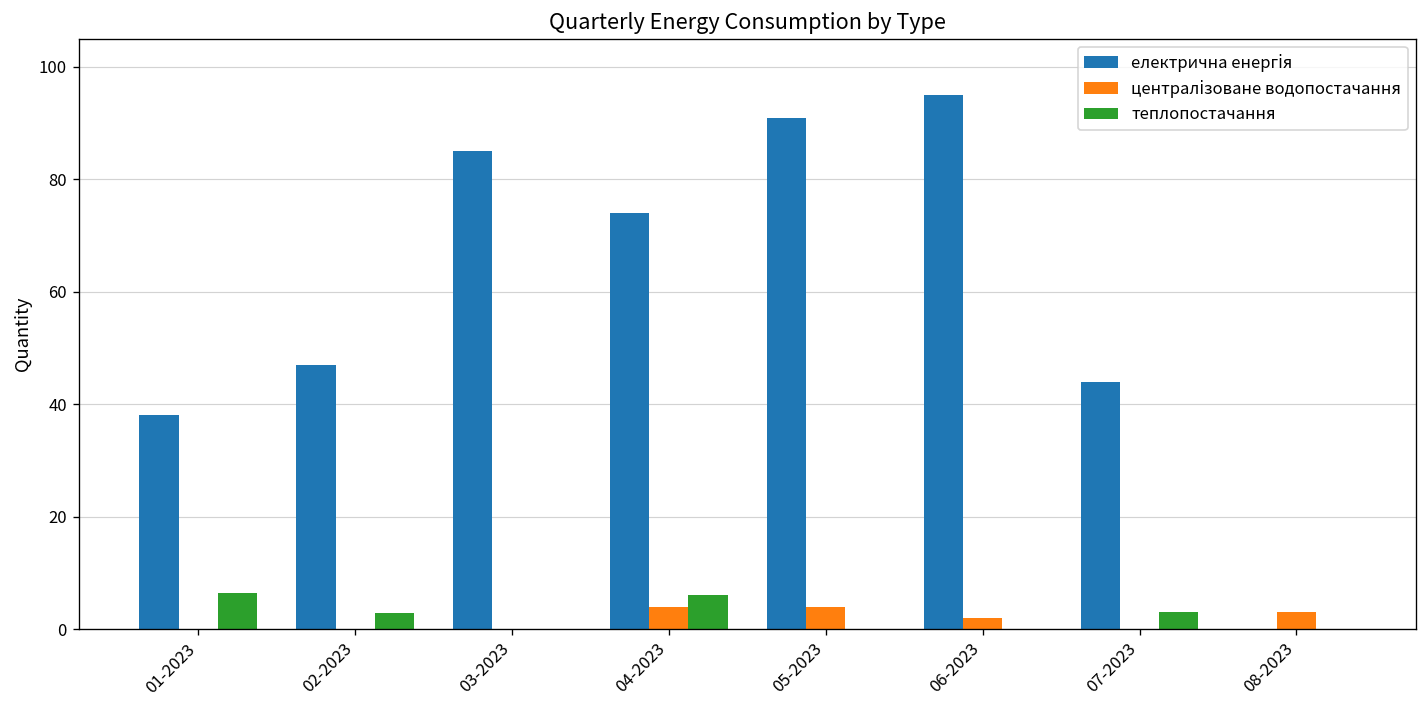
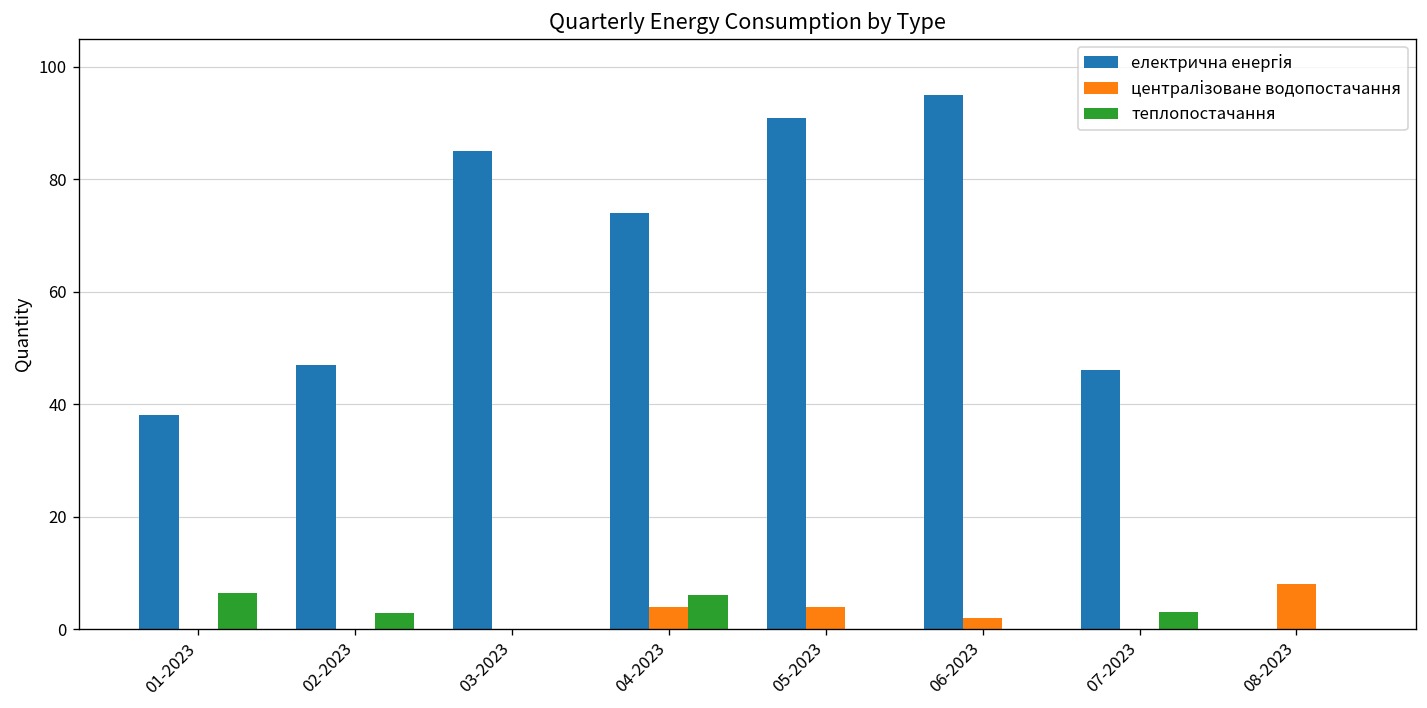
електрична енергія, 07-2023: 44 -> 46
централізоване водопостачання, 08-2023: 3 -> 8
